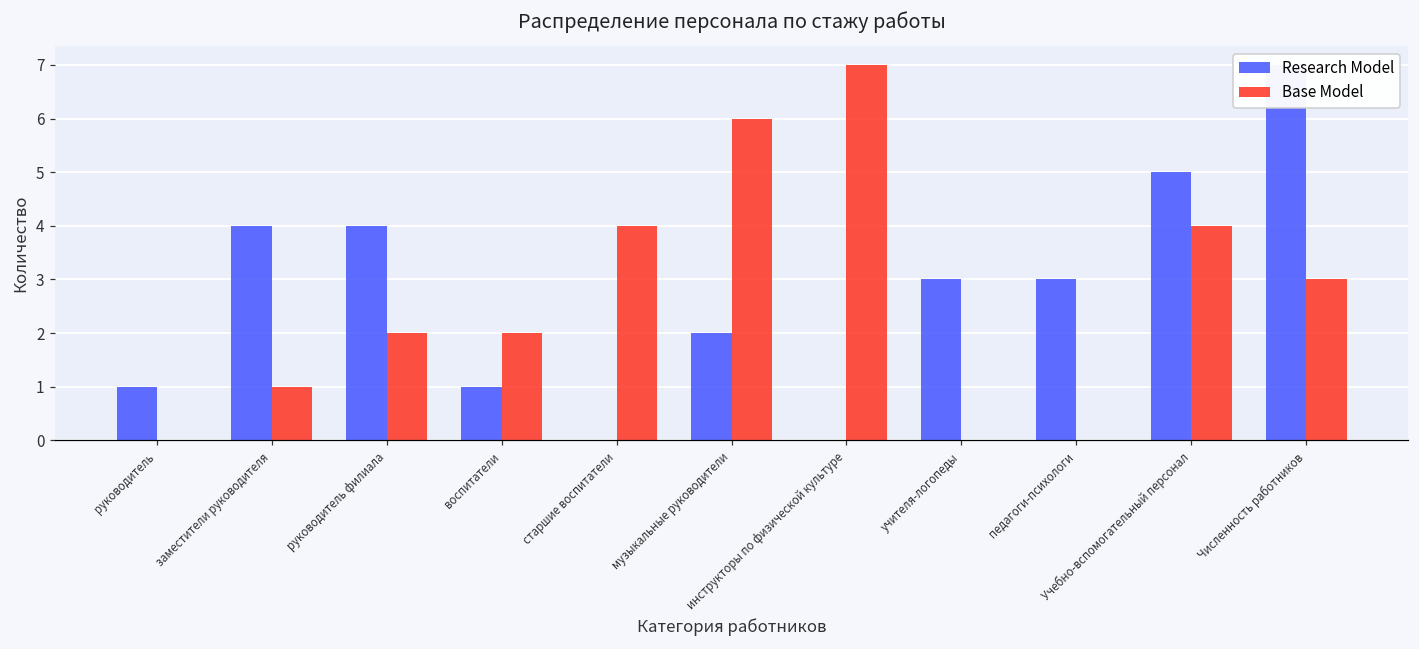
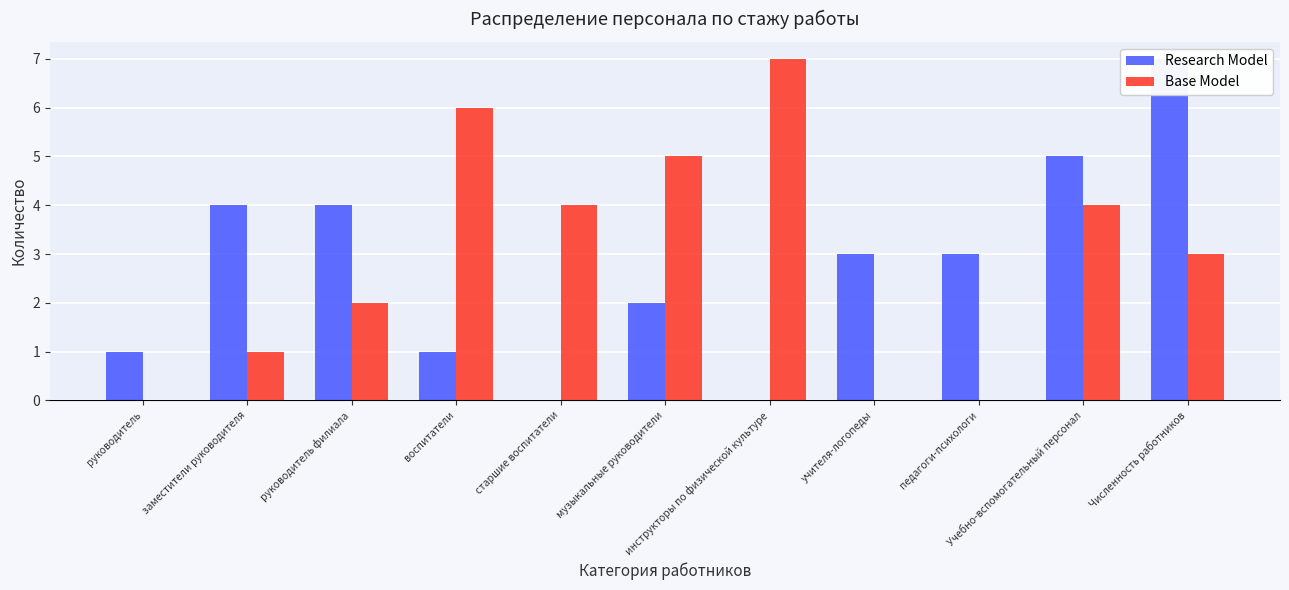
Base Model, воспитатели: 2 -> 6
Base Model, музыкальные руководители: 6 -> 5
